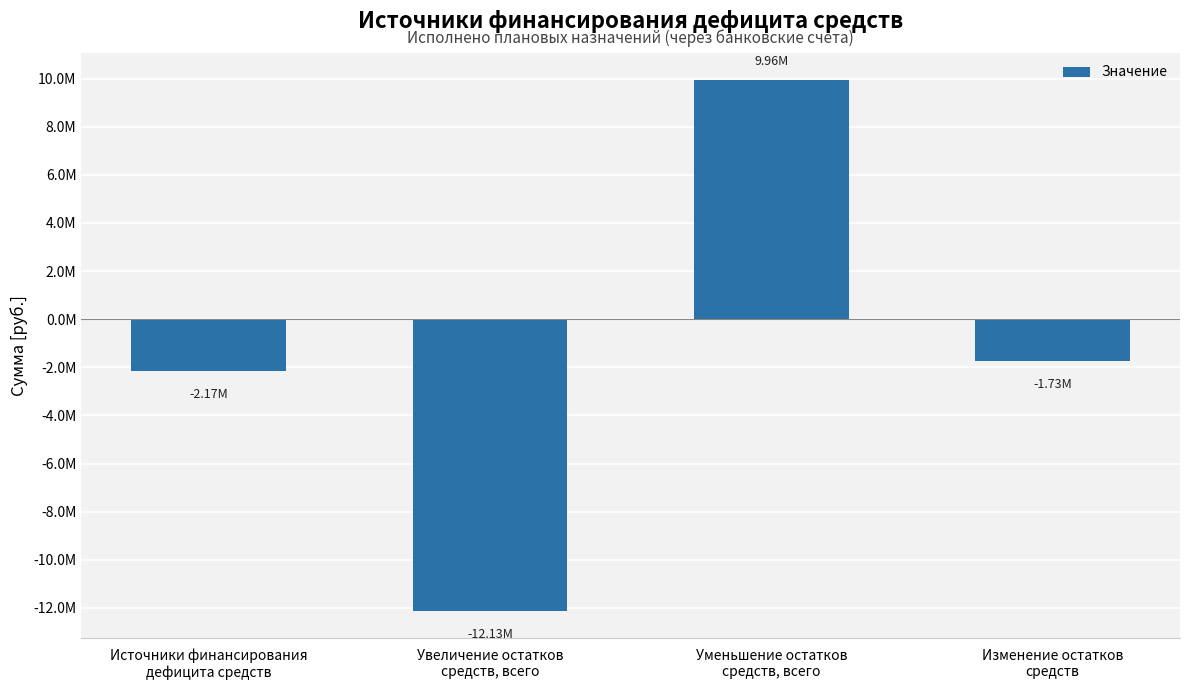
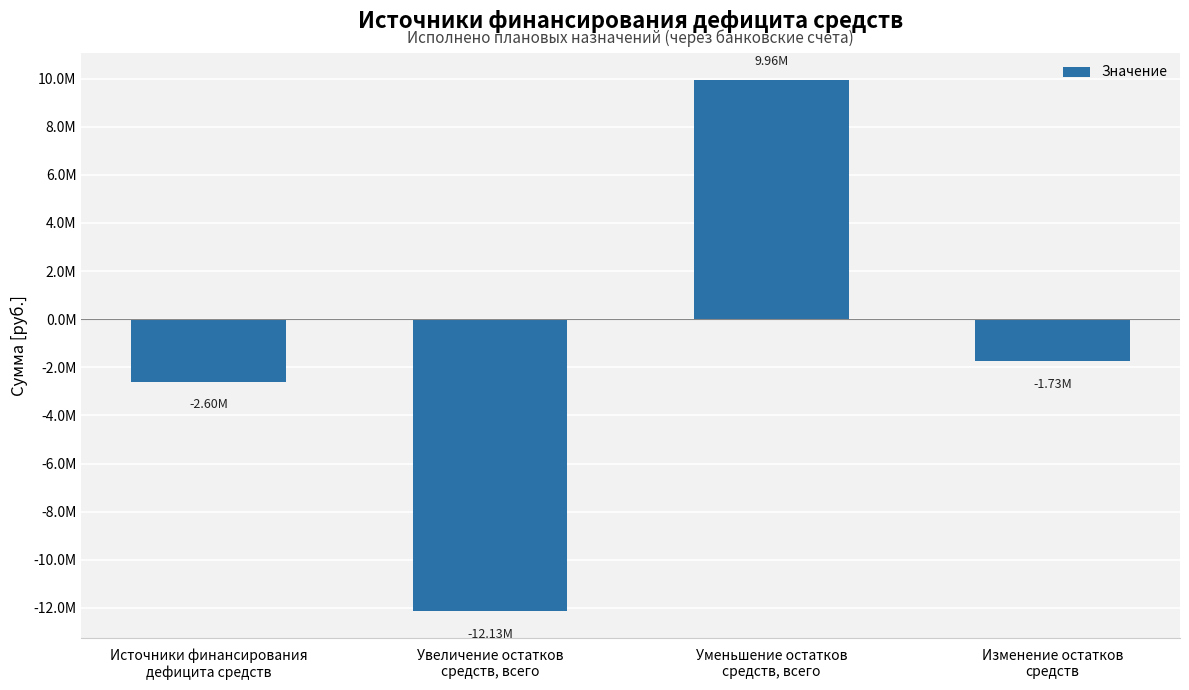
Источники финансирования дефицита средств: -2.17M -> -2.60M
